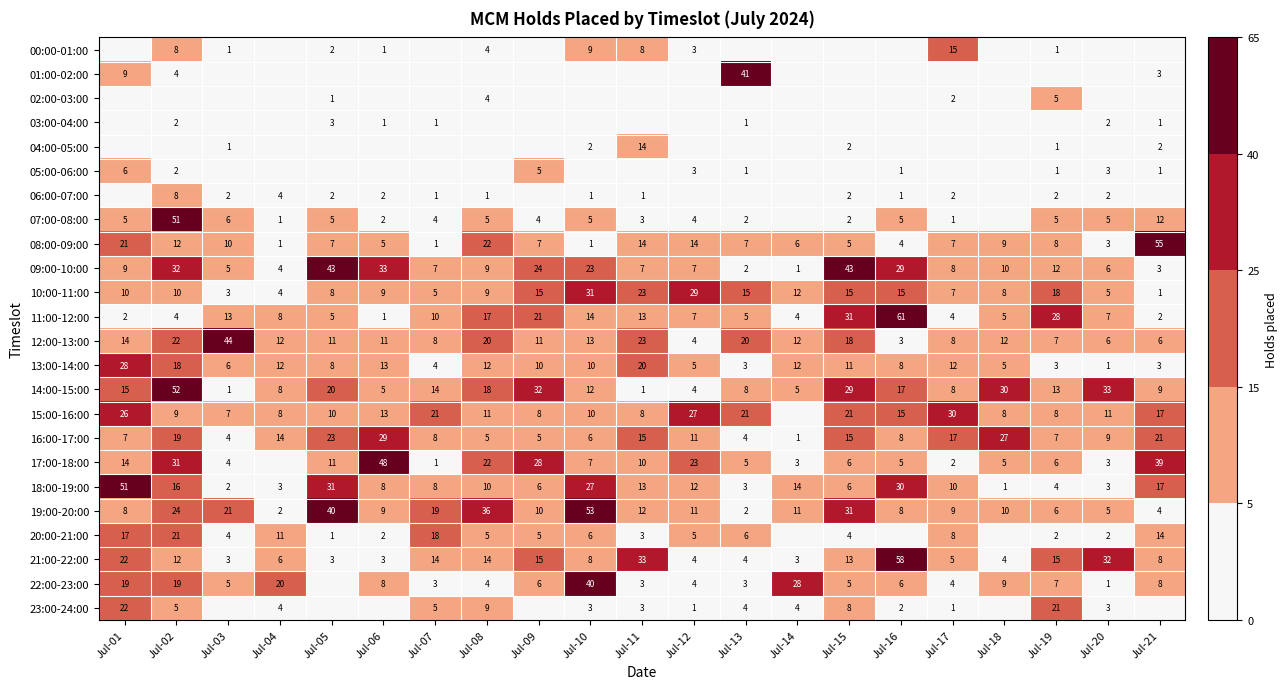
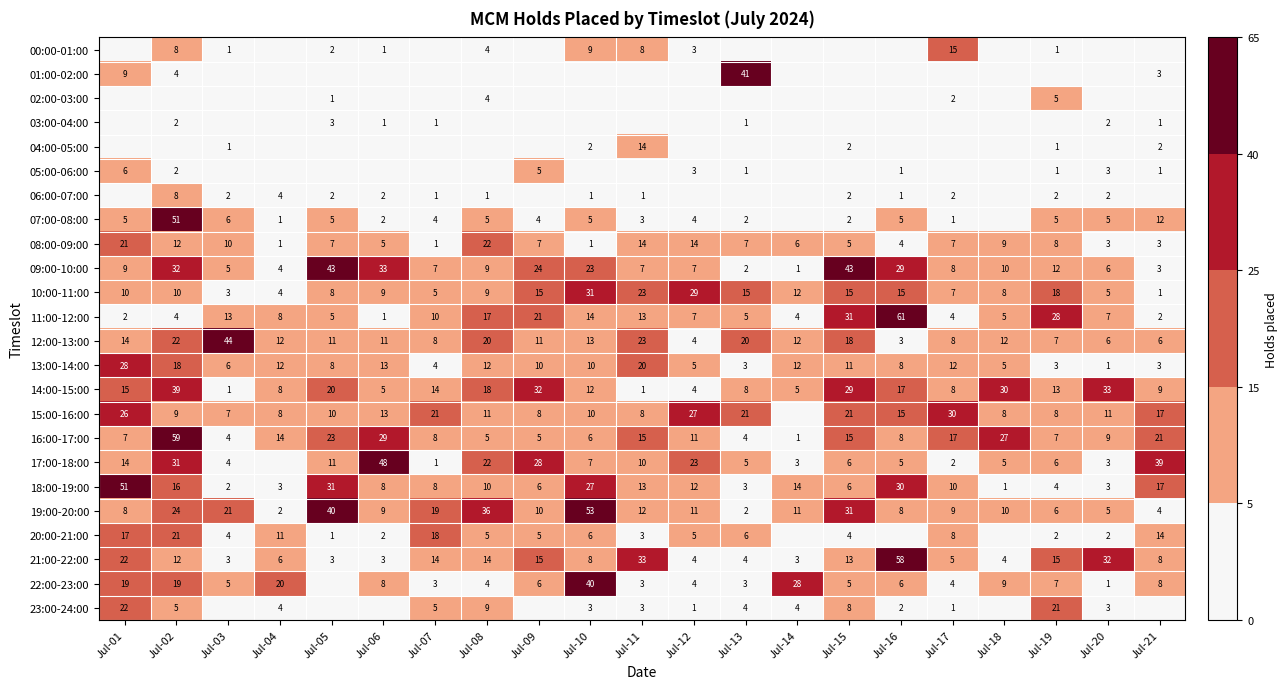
08:00-09:00, Jul-21: 55 -> 3
14:00-15:00, Jul-02: 52 -> 39
16:00-17:00, Jul-02: 19 -> 59
